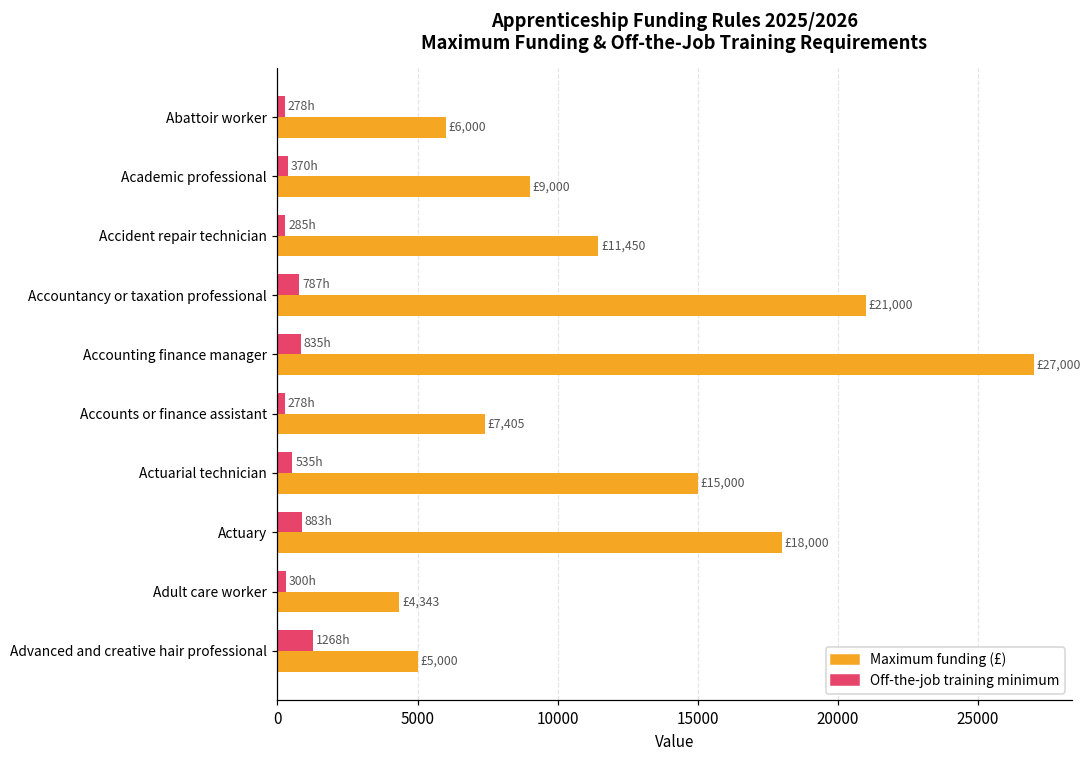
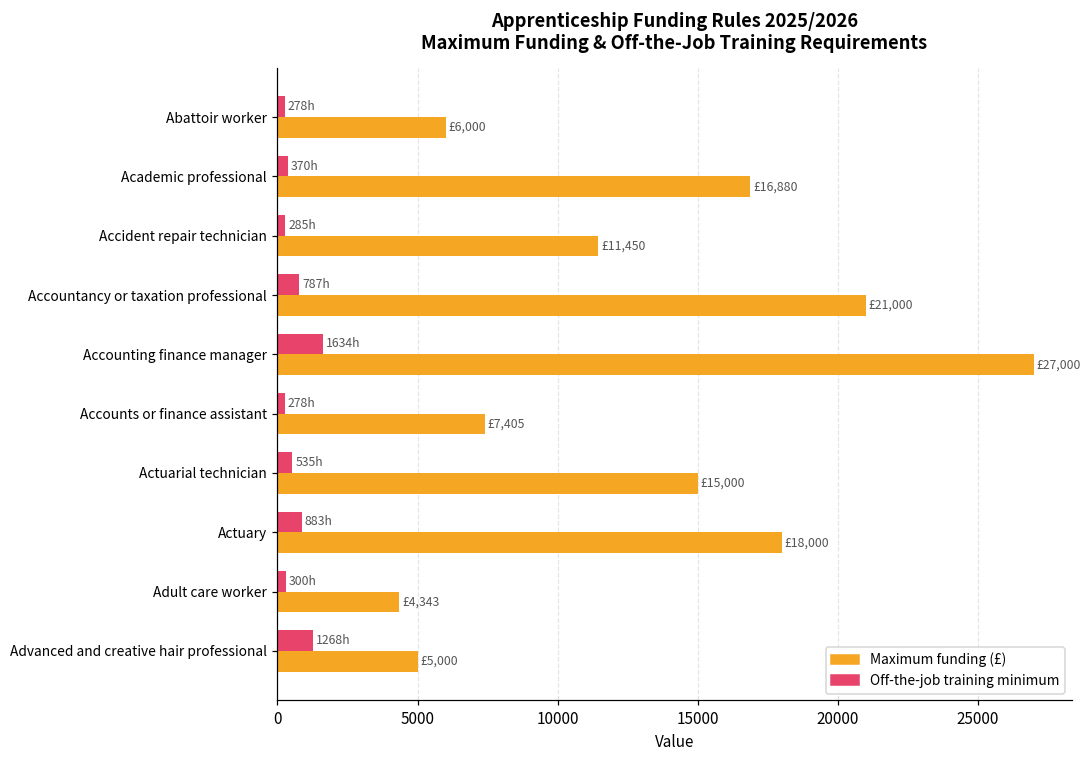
Maximum funding (£), Academic professional: £9,000 -> £16,880
Off-the-job training minimum, Accounting finance manager: 835h -> 1634h
